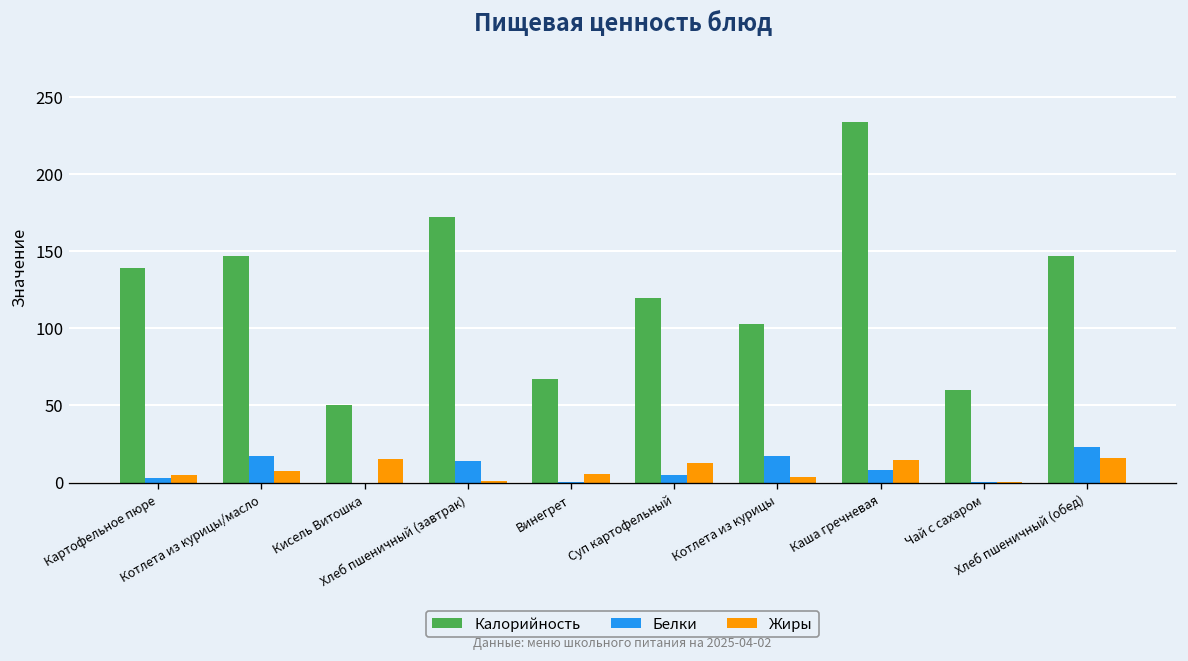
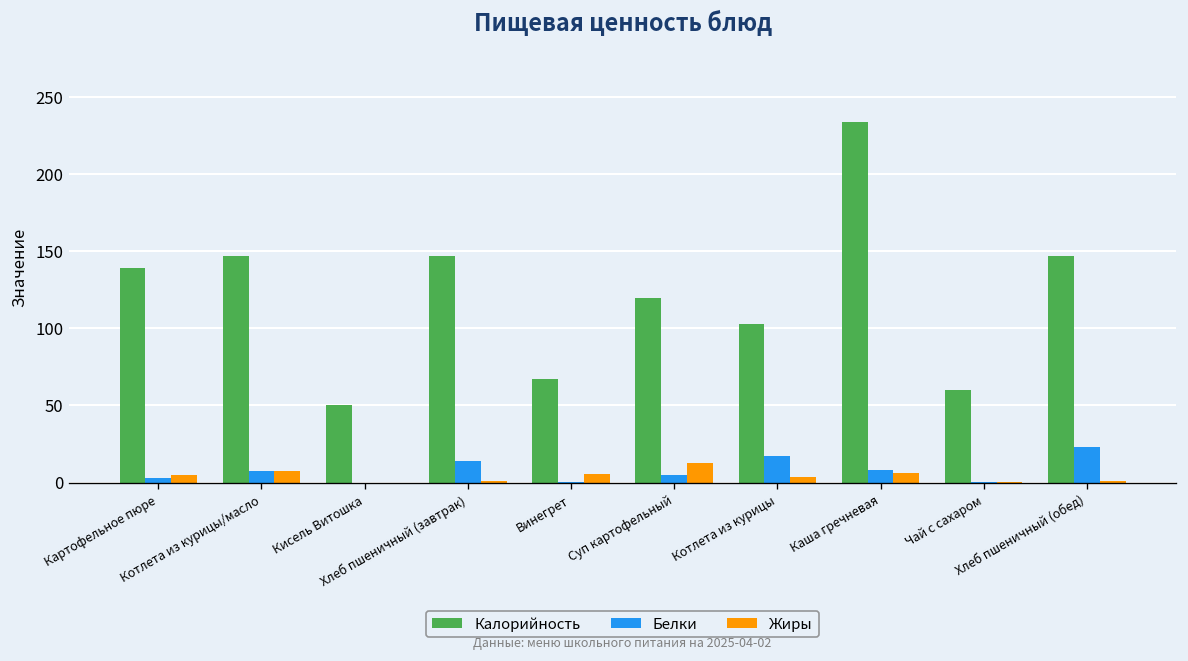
Белки, Котлета из курицы/масло: 17 -> 8
Жиры, Кисель Витошка: 16 -> 0
Калорийность, Хлеб пшеничный (завтрак): 172 -> 147
Жиры, Каша гречневая: 14 -> 6
Жиры, Хлеб пшеничный (обед): 16 -> 1
